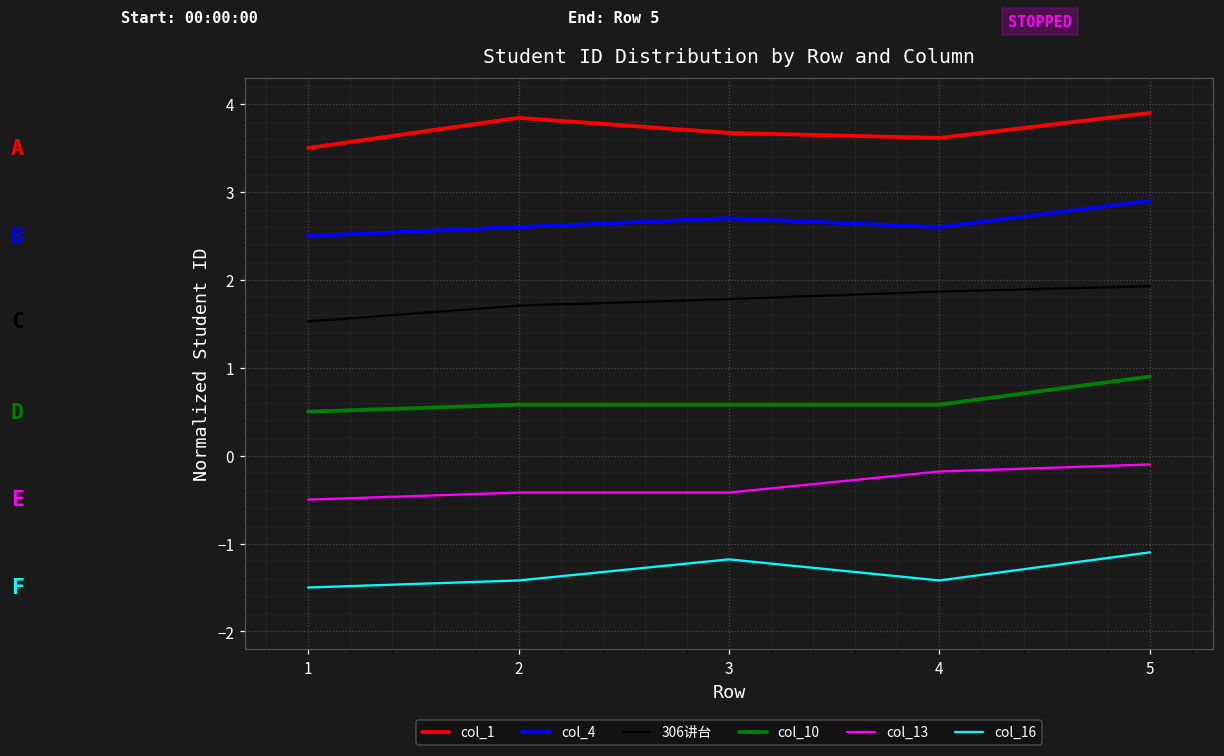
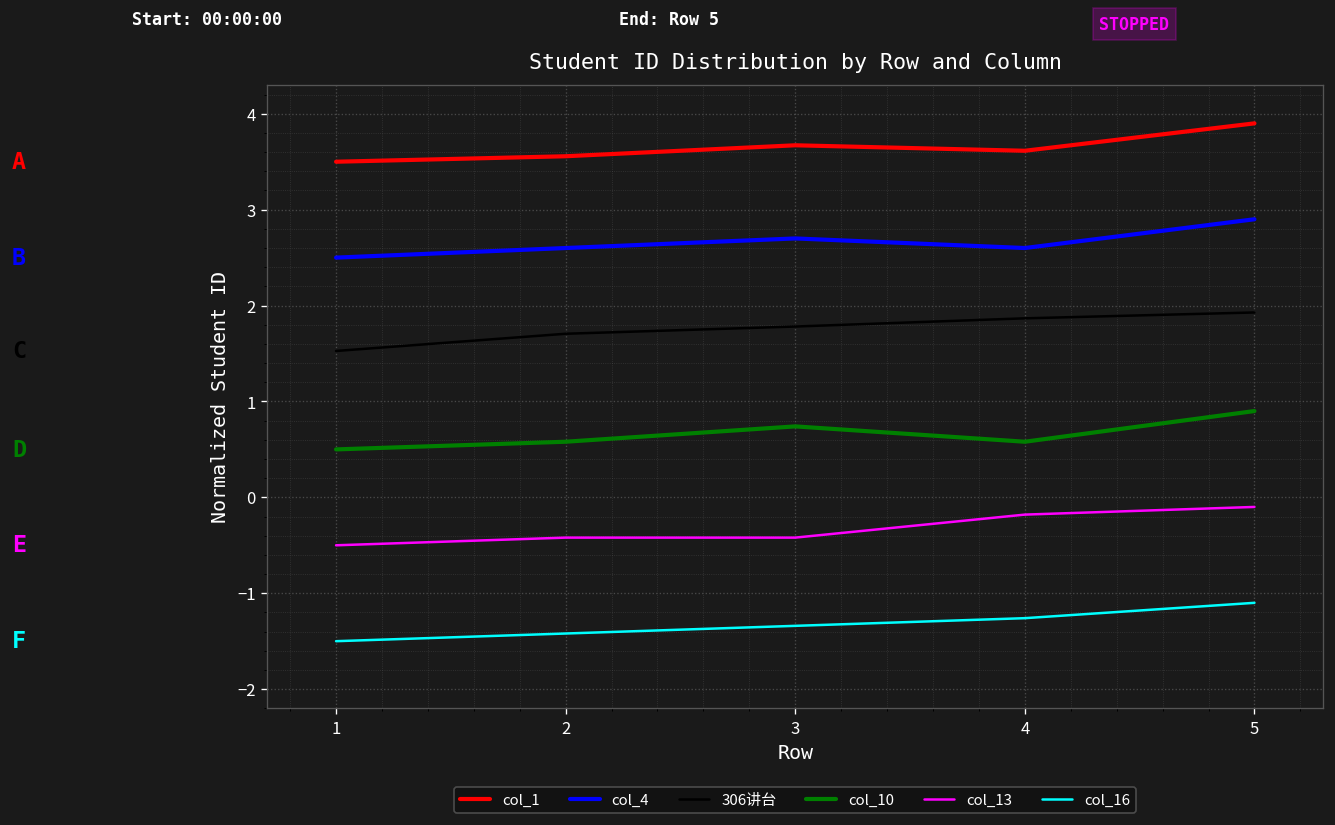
col_1, 2: 3.8 -> 3.6
col_10, 3: 0.6 -> 0.7
col_16, 3: -1.2 -> -1.3
col_16, 4: -1.4 -> -1.3
